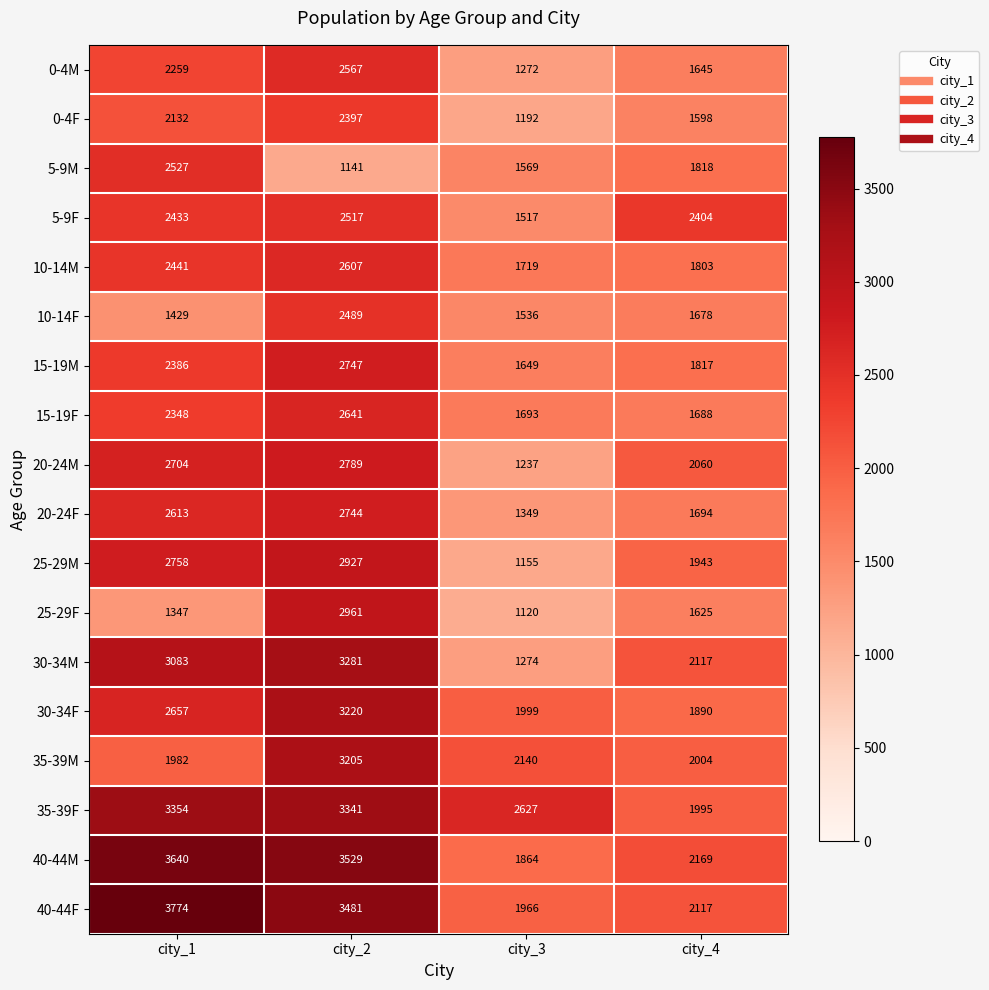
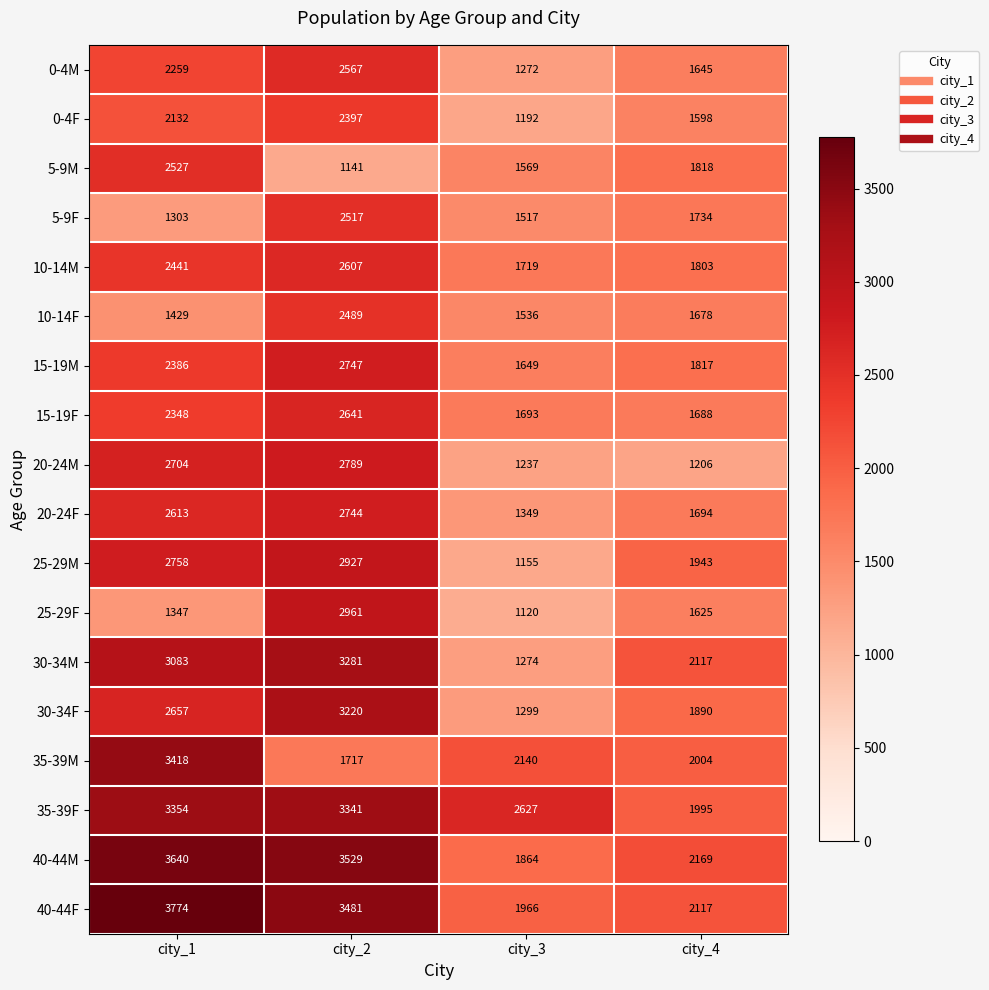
5-9F, city_1: 2433 -> 1303
5-9F, city_4: 2404 -> 1734
20-24M, city_4: 2060 -> 1206
30-34F, city_3: 1999 -> 1299
35-39M, city_1: 1982 -> 3418
35-39M, city_2: 3205 -> 1717
